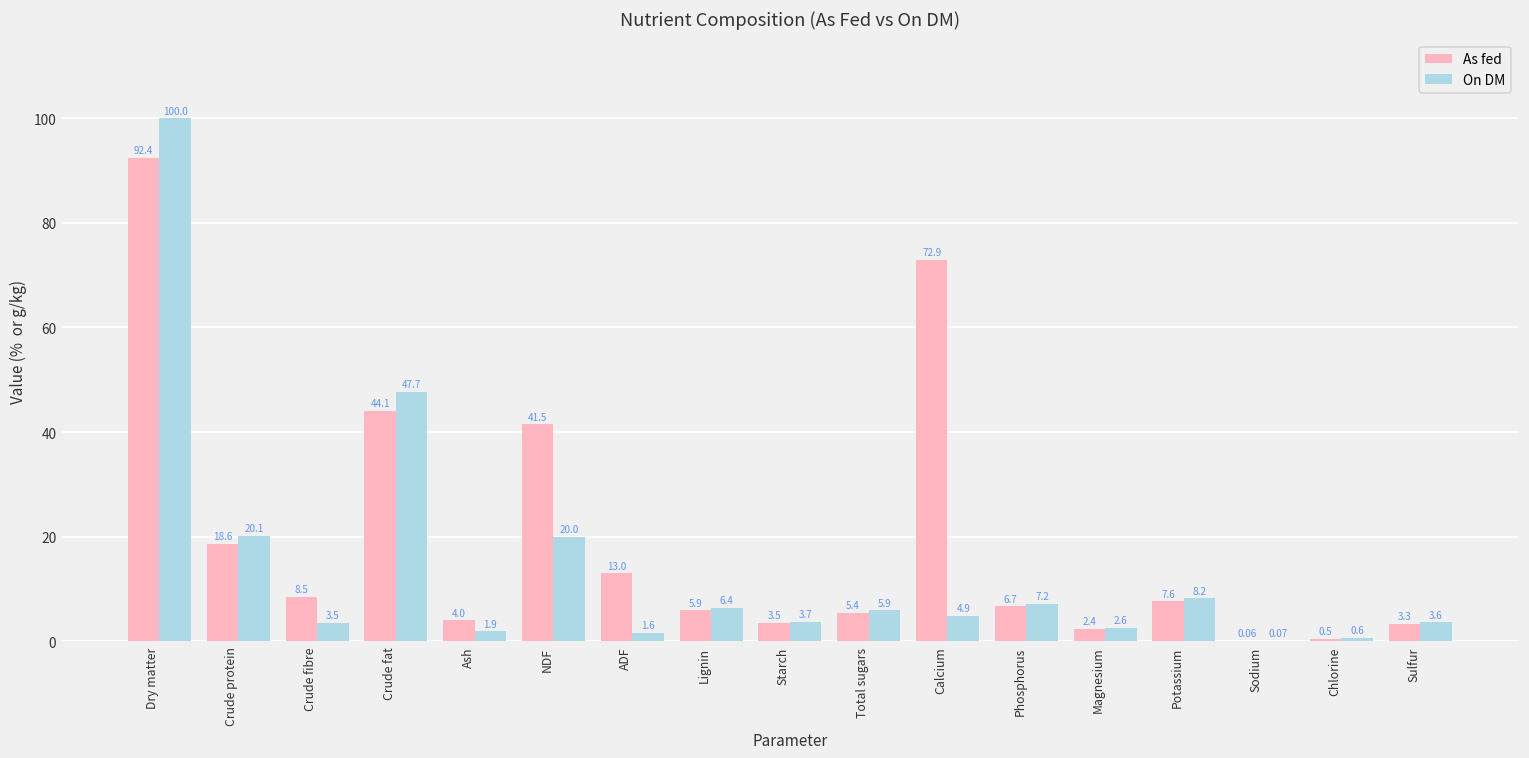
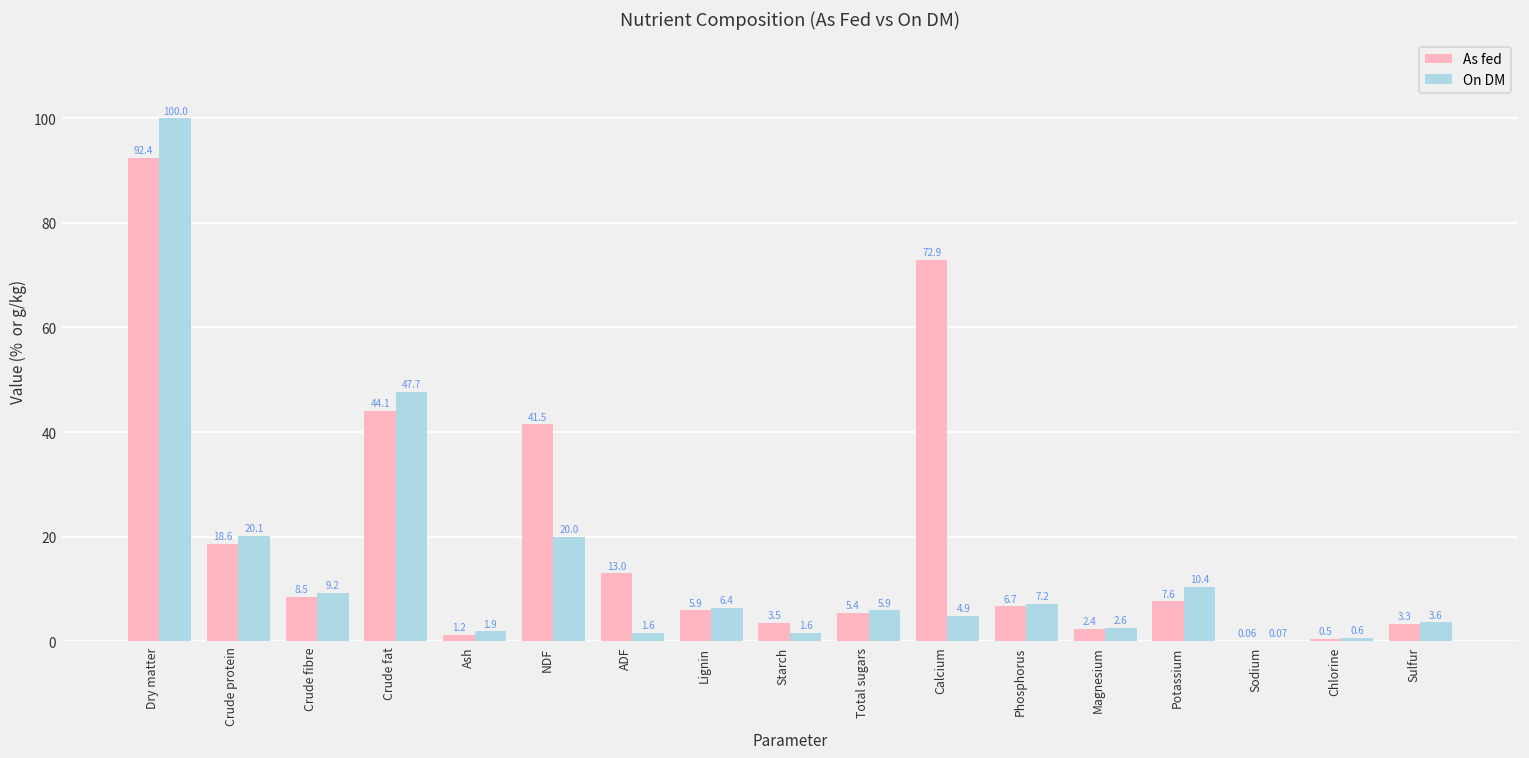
On DM, Crude fibre: 3.5 -> 9.2
As fed, Ash: 4.0 -> 1.2
On DM, Starch: 3.7 -> 1.6
On DM, Potassium: 8.2 -> 10.4
